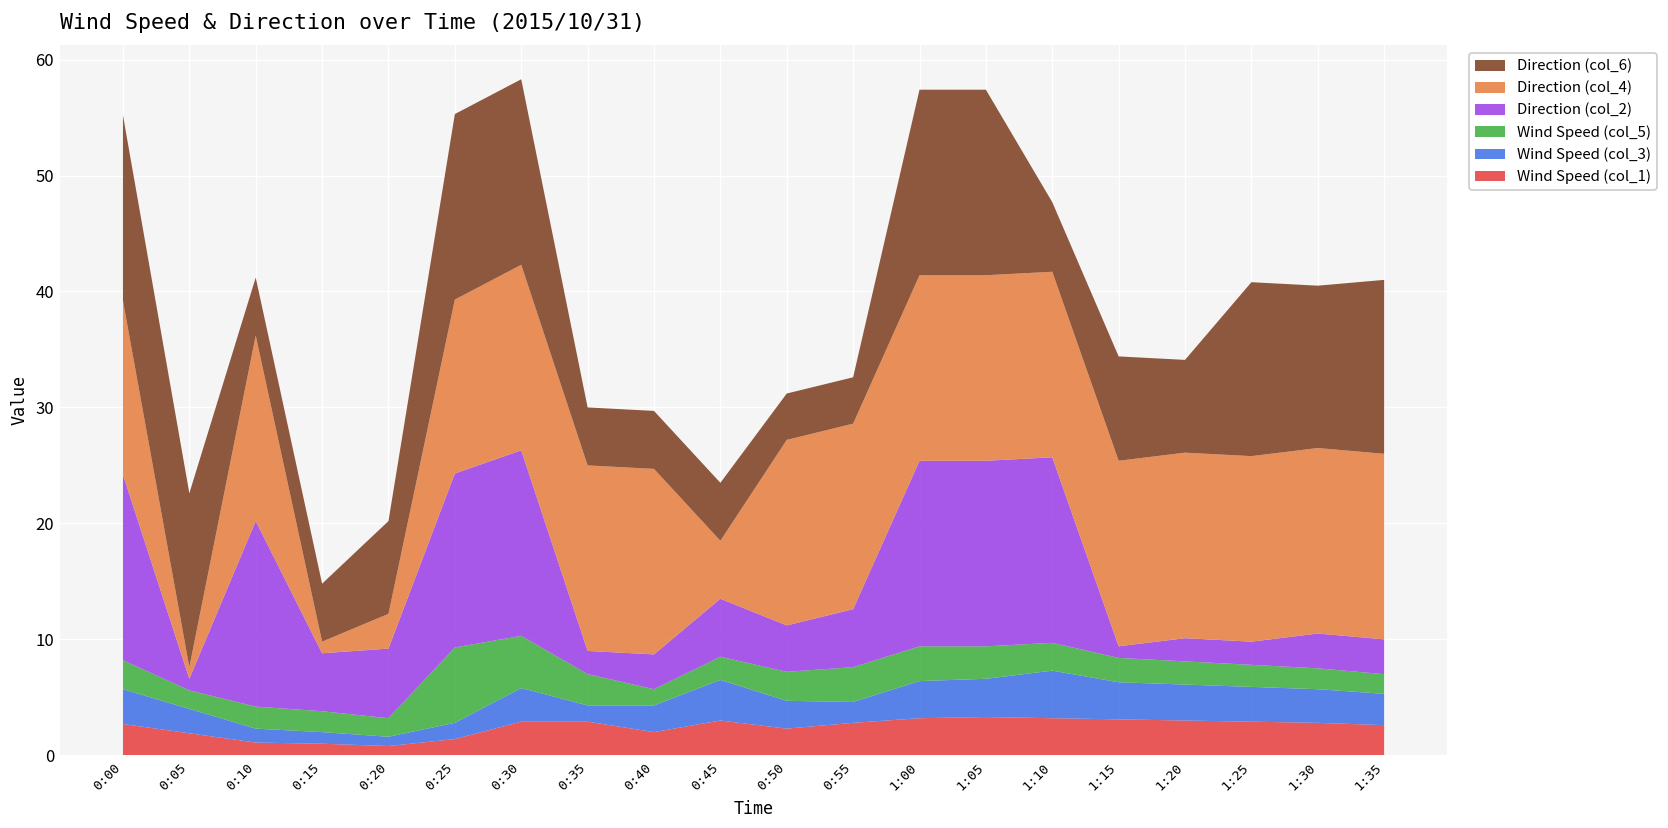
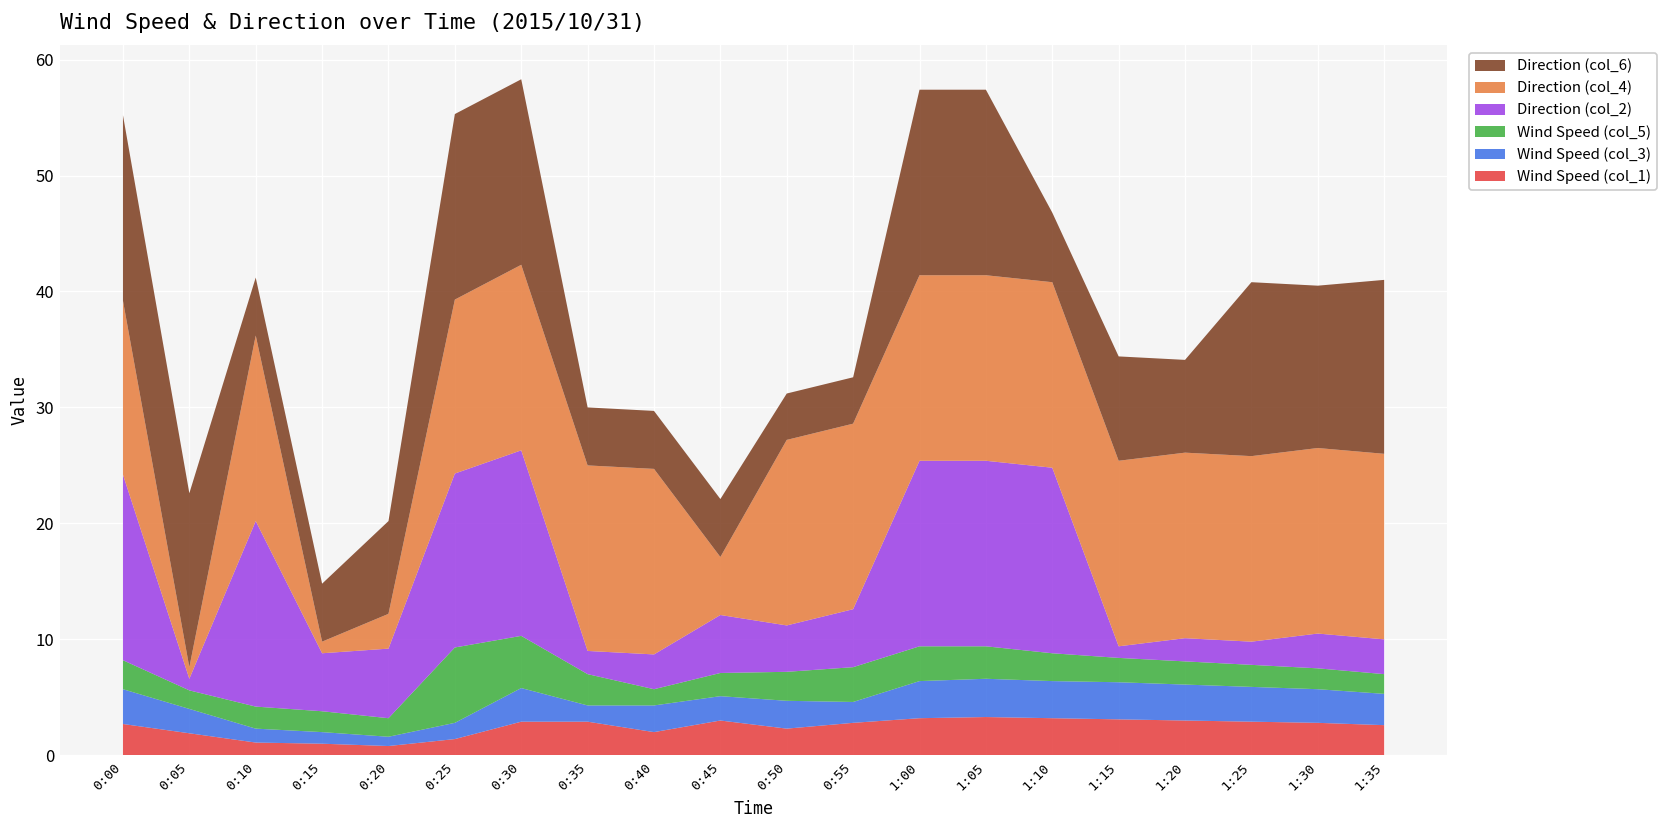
Wind Speed (col_3), 0:45: 4 -> 2
Wind Speed (col_3), 1:10: 4 -> 3
